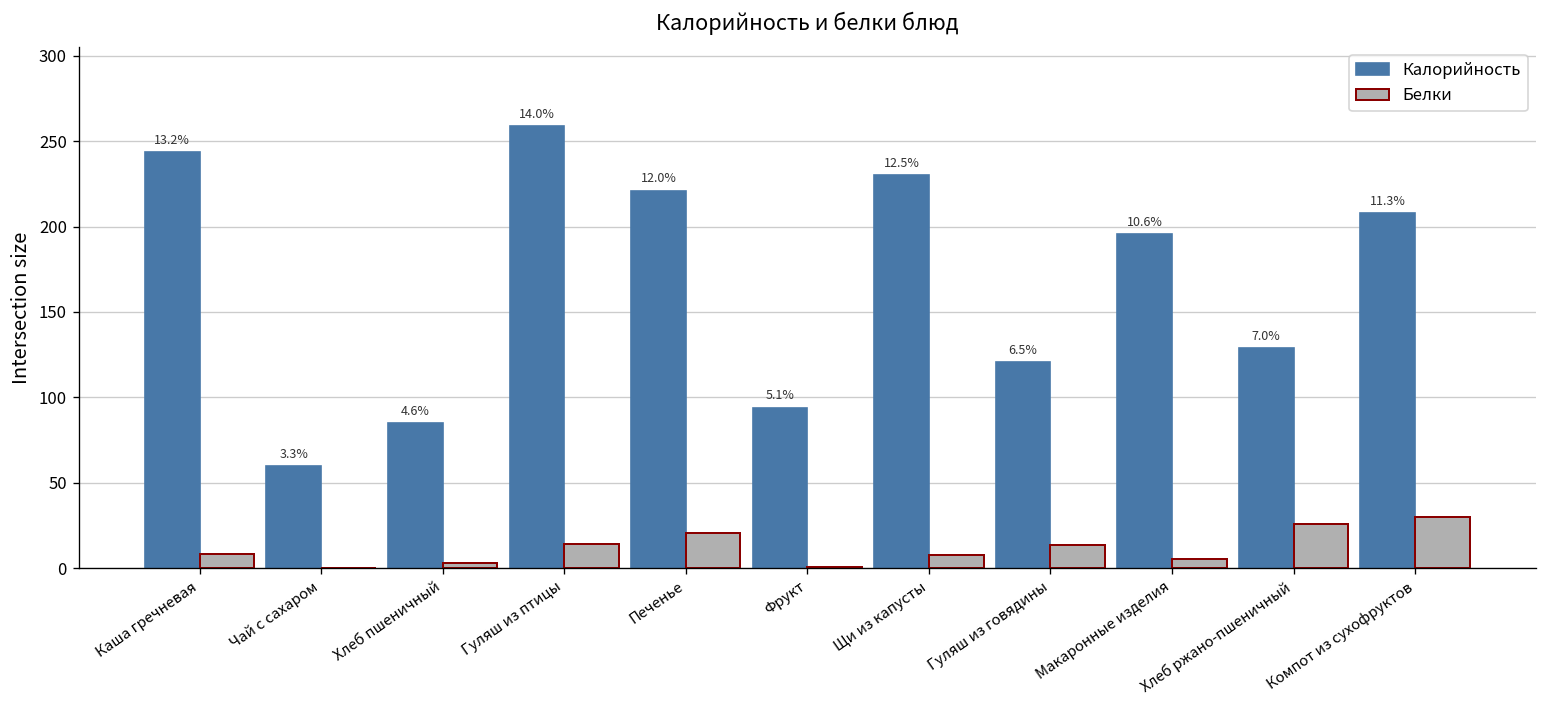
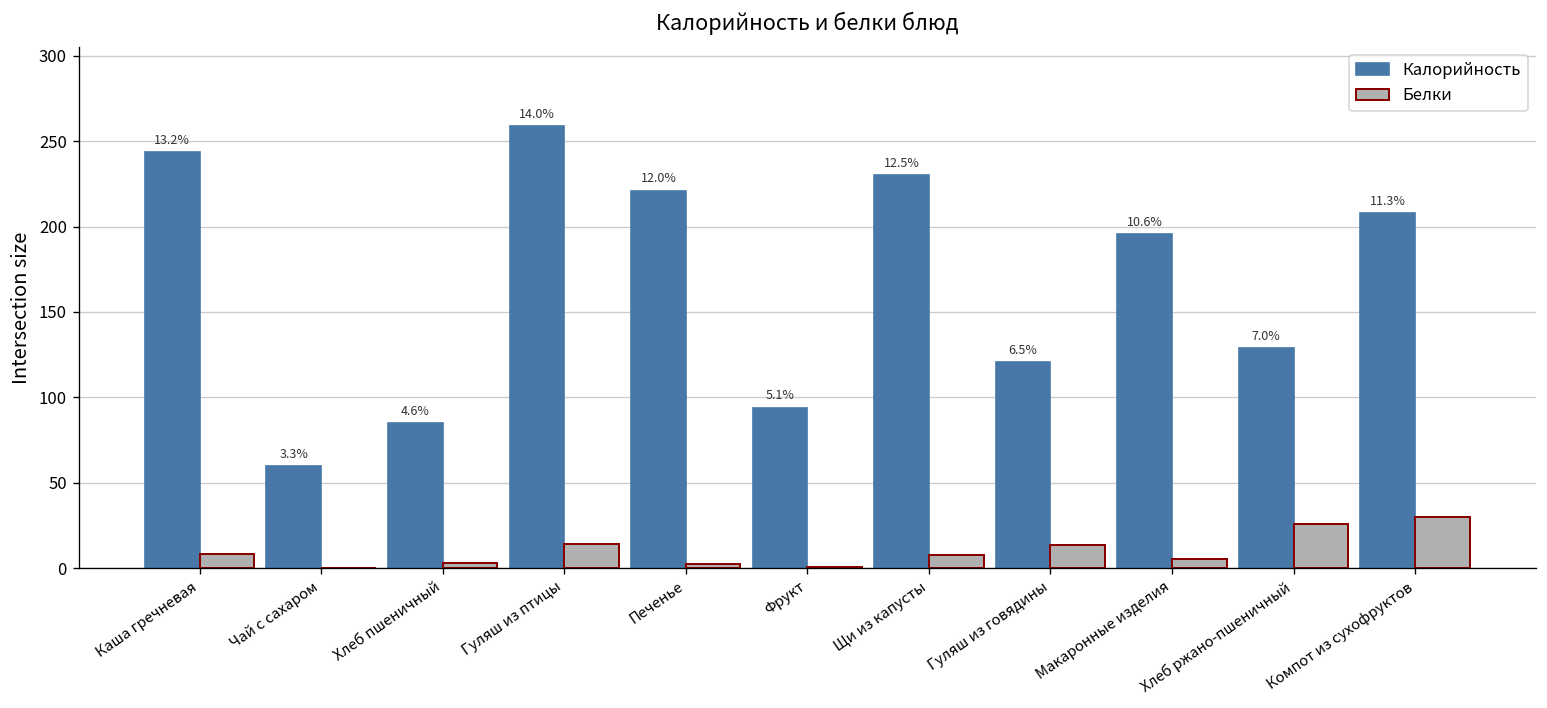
Белки, Печенье: 20 -> 2
